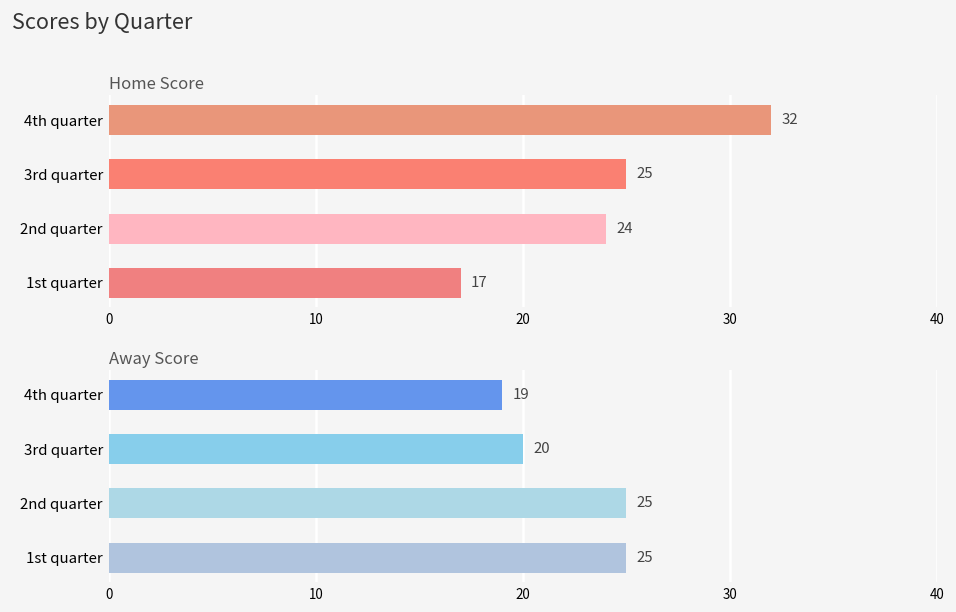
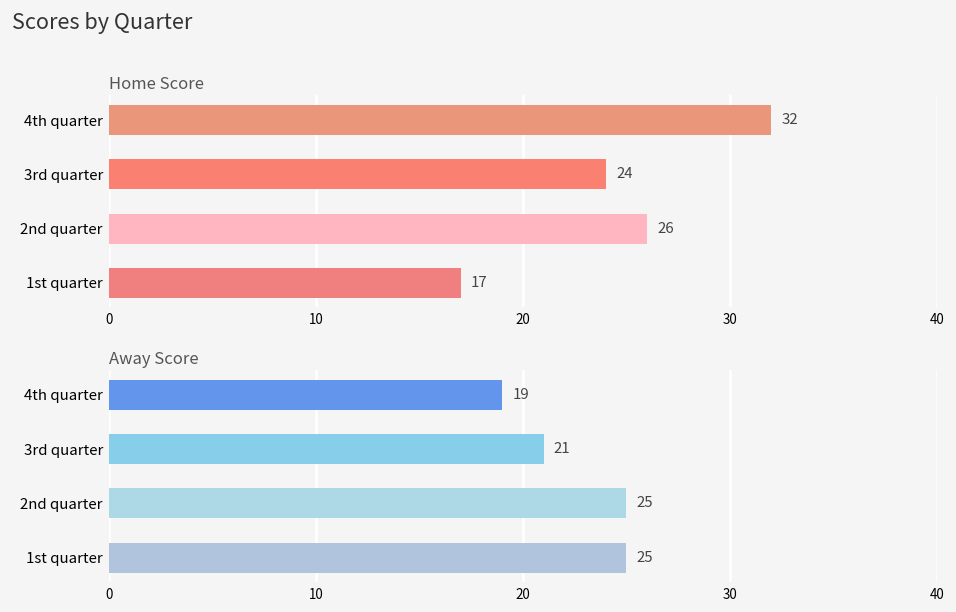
Home Score, 3rd quarter: 25 -> 24
Home Score, 2nd quarter: 24 -> 26
Away Score, 3rd quarter: 20 -> 21
